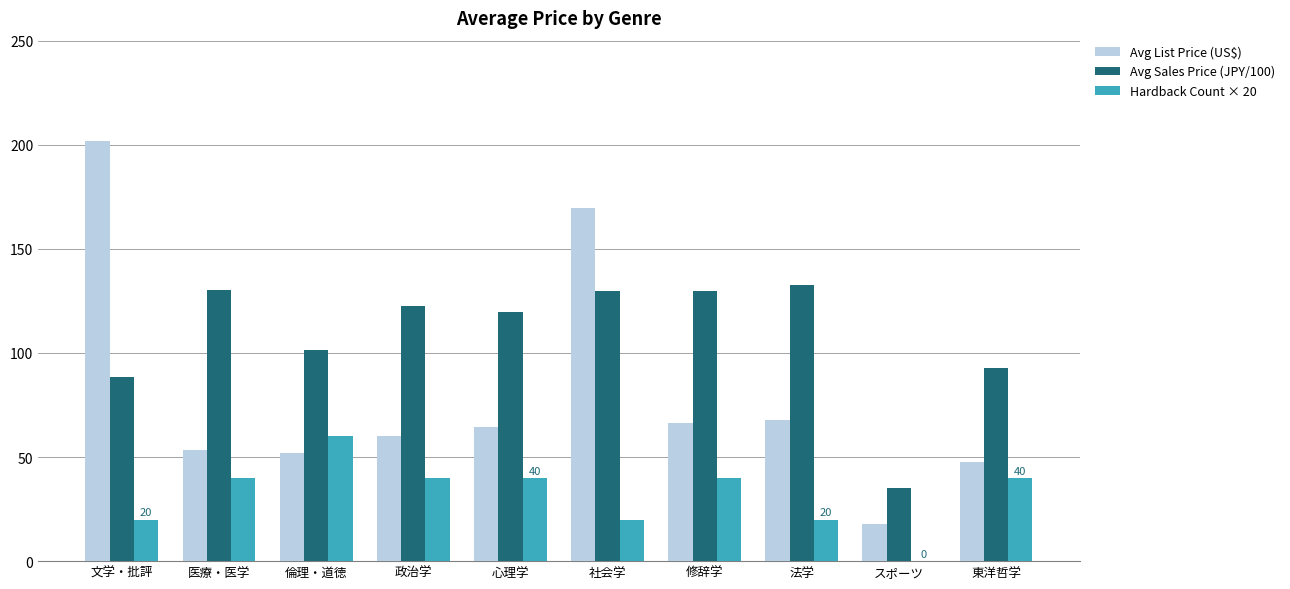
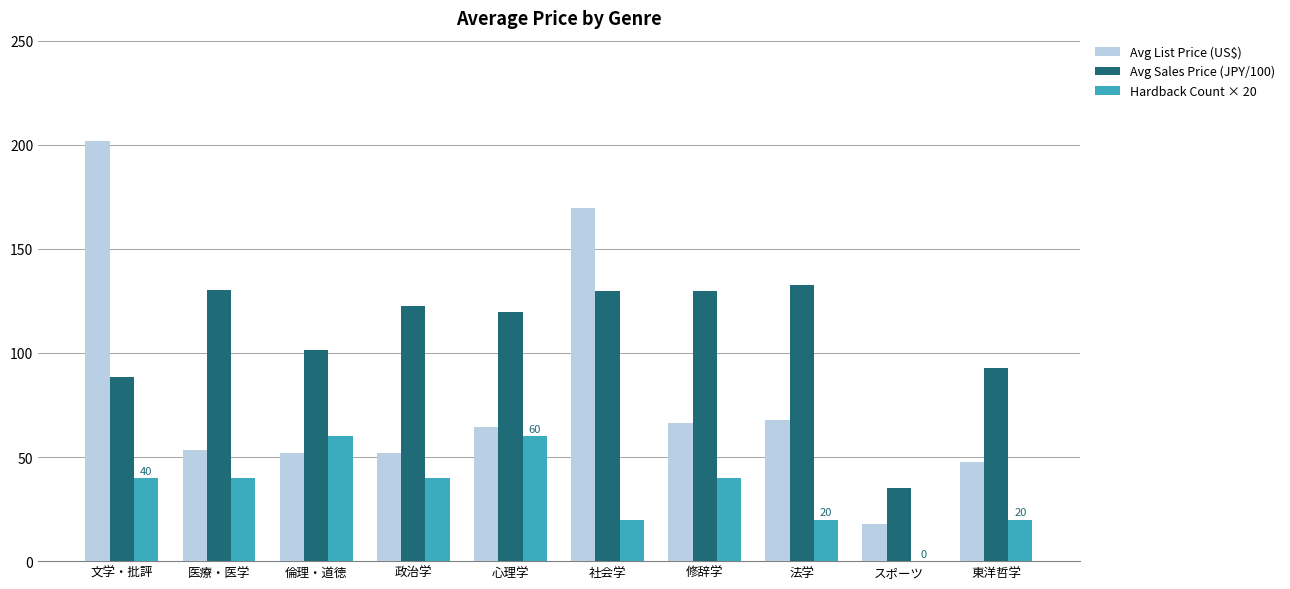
Hardback Count × 20, 文学・批評: 20 -> 40
Avg List Price (US$), 政治学: 60 -> 52
Hardback Count × 20, 心理学: 40 -> 60
Hardback Count × 20, 東洋哲学: 40 -> 20
